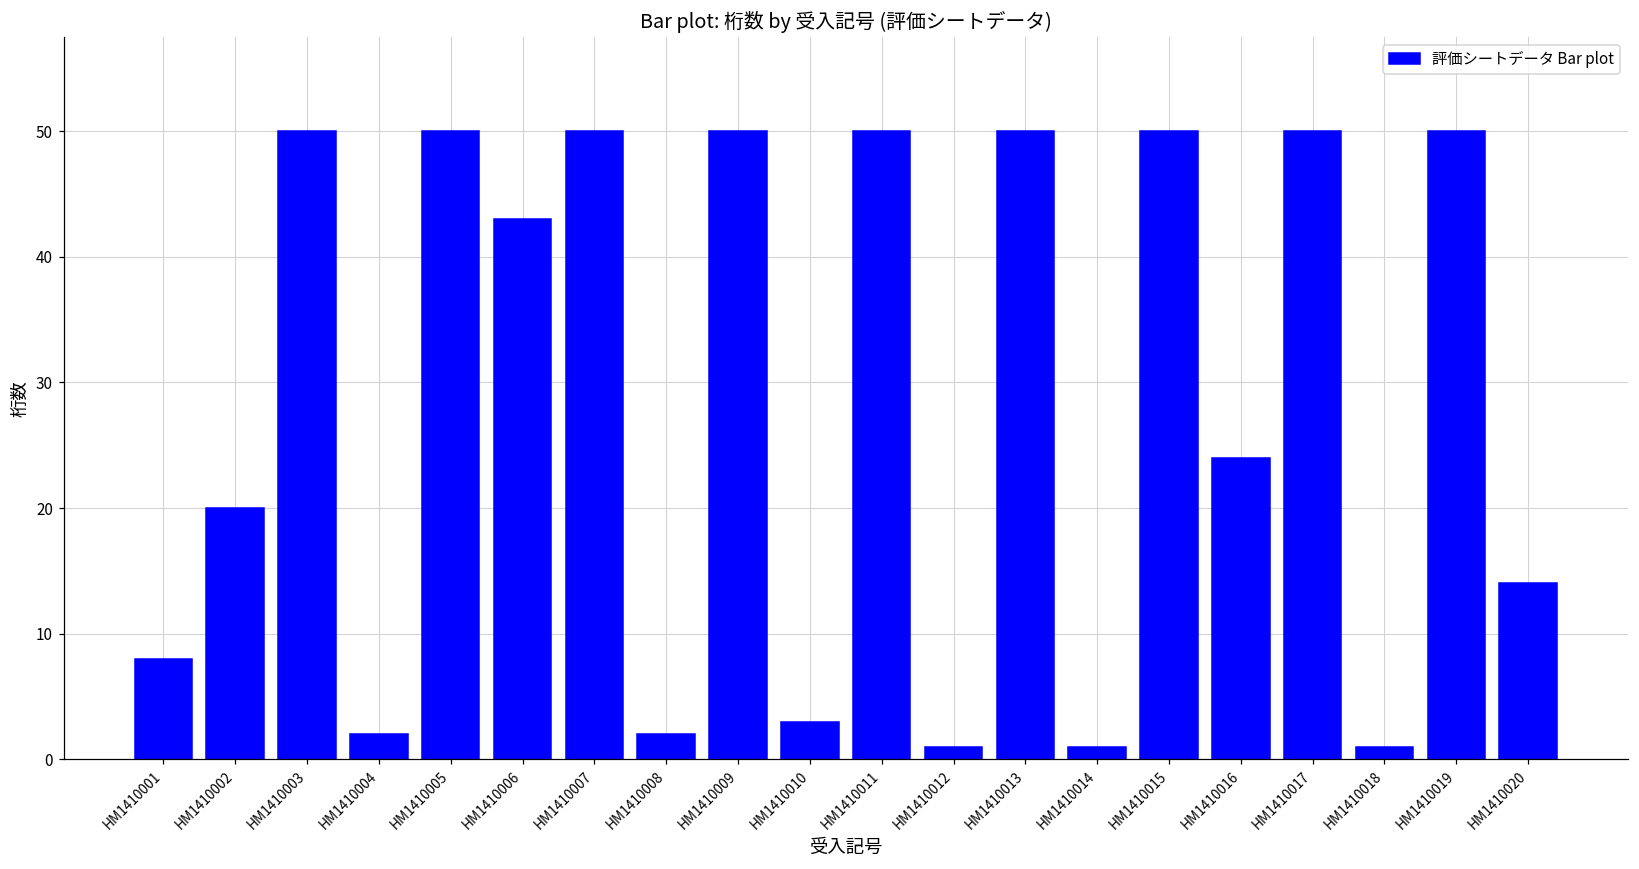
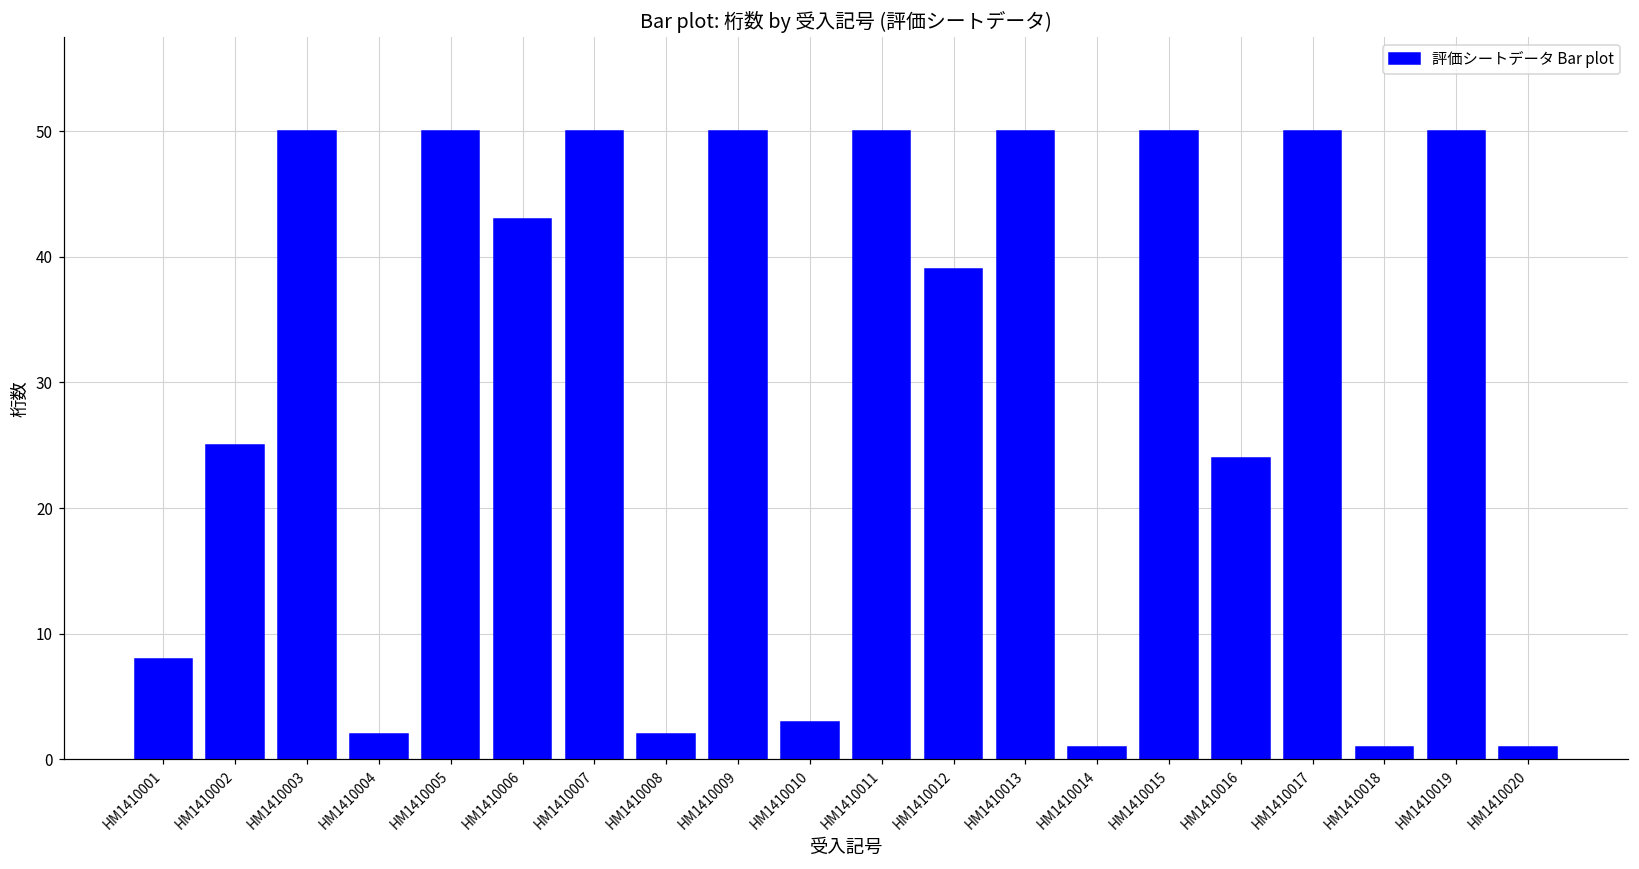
HM1410002: 20 -> 25
HM1410012: 1 -> 39
HM1410020: 14 -> 1
